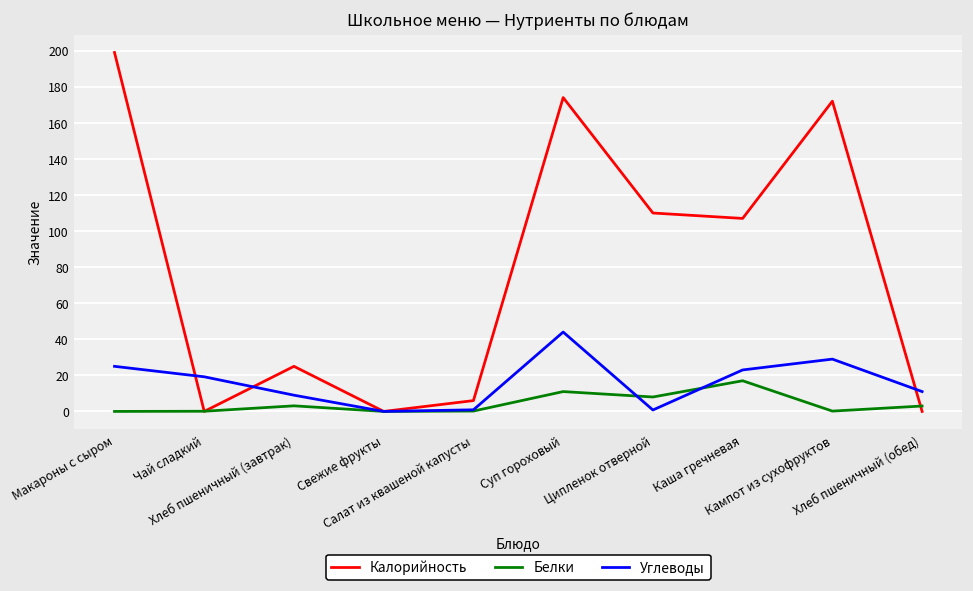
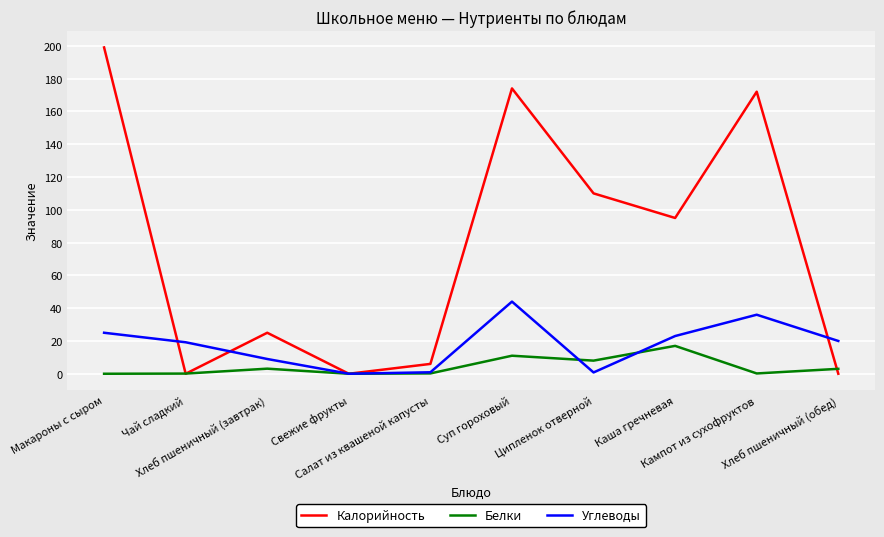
Калорийность, Каша гречневая: 107 -> 95
Углеводы, Кампот из сухофруктов: 29 -> 36
Углеводы, Хлеб пшеничный (обед): 11 -> 20
